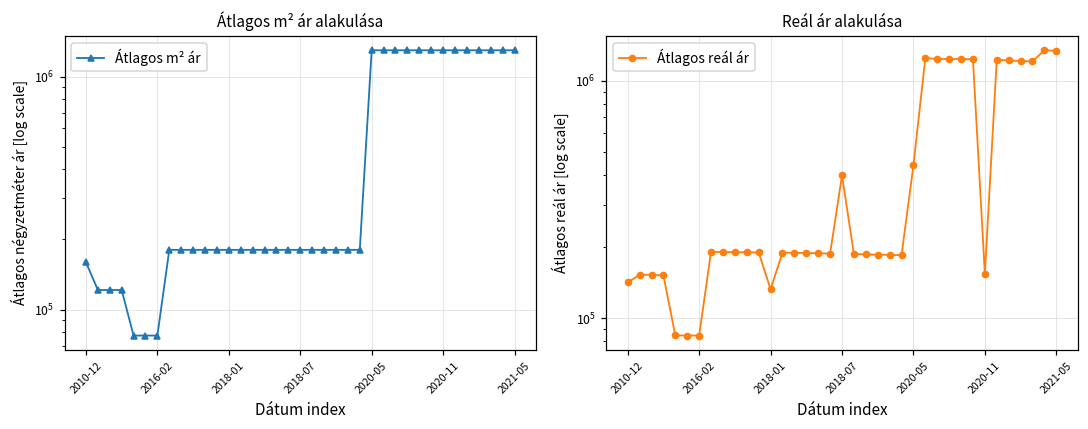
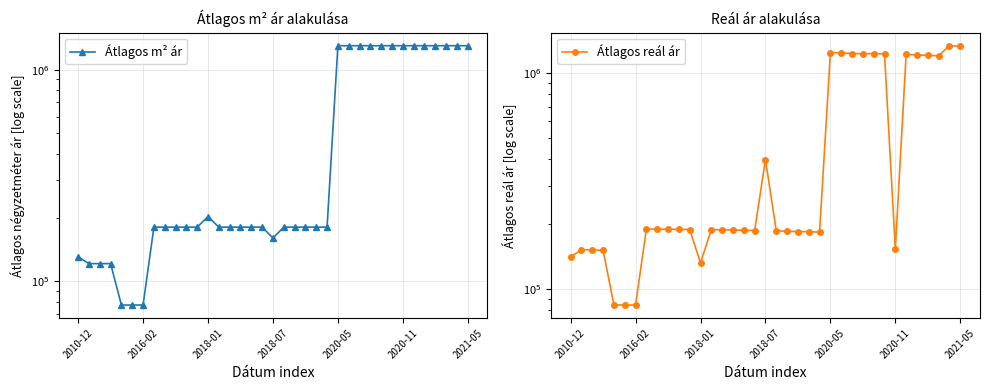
Átlagos m² ár alakulása, 2010-12: 160000 -> 130000
Átlagos m² ár alakulása, 2018-01: 180000 -> 200000
Átlagos m² ár alakulása, 2018-07: 180000 -> 160000
Reál ár alakulása, 2020-05: 440000 -> 1200000
